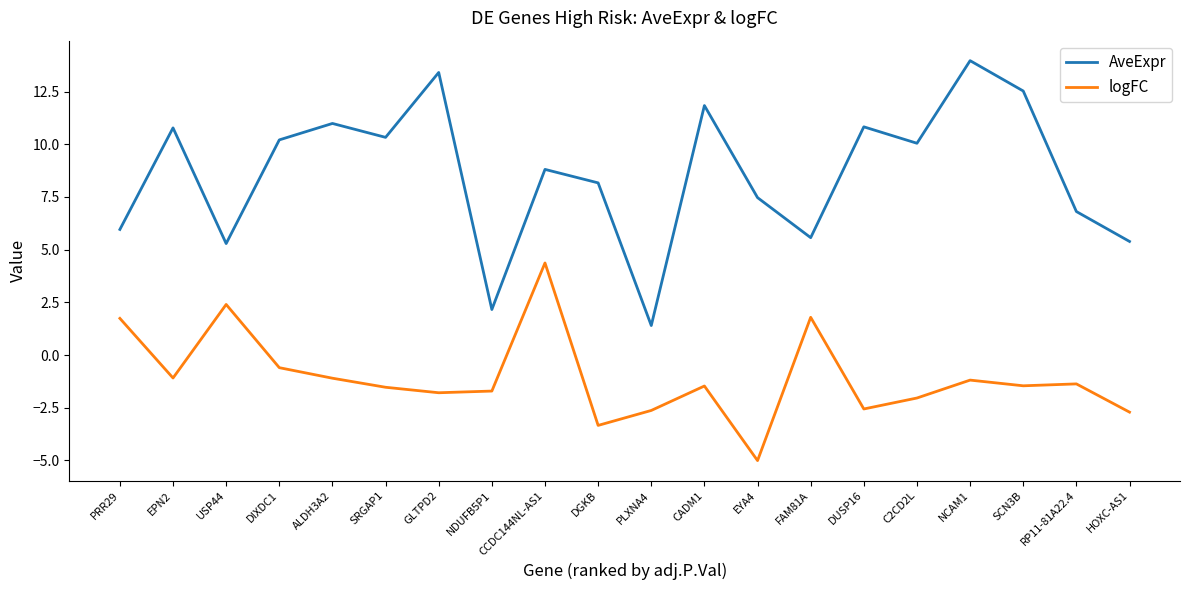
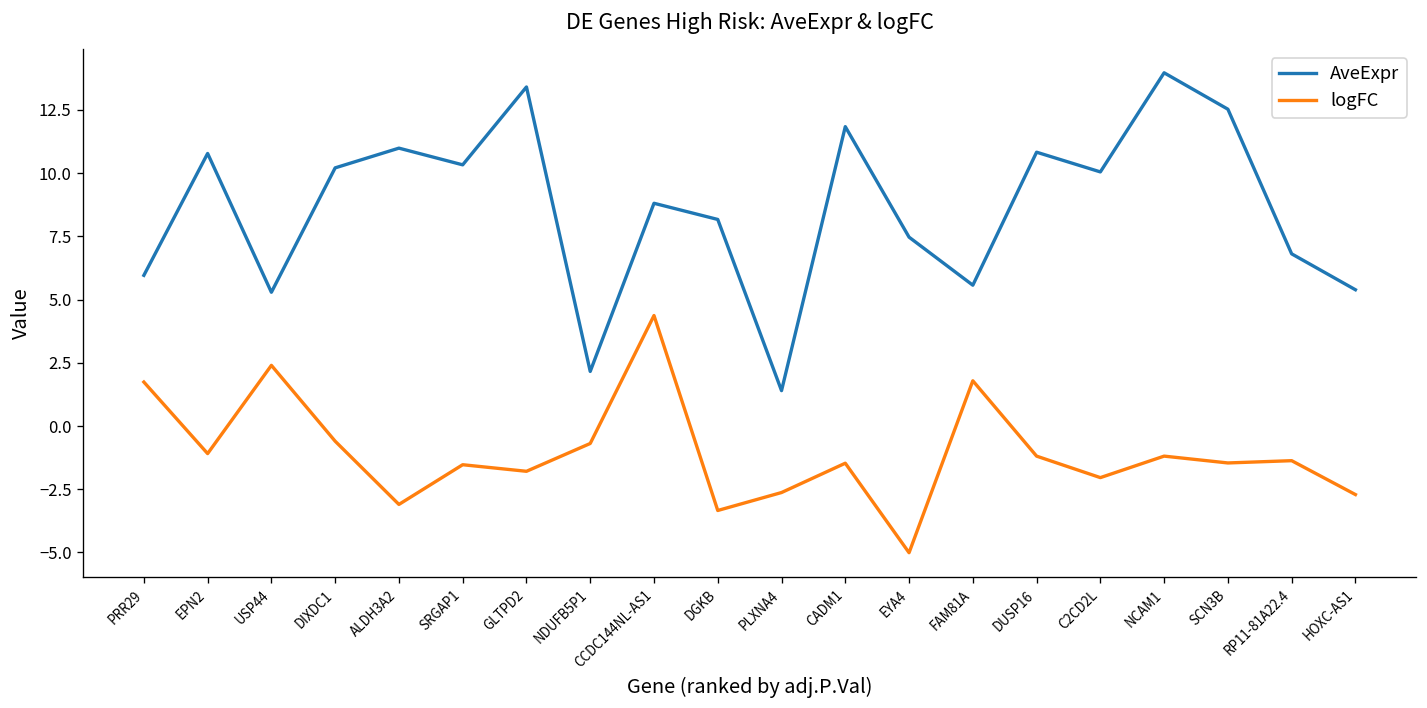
logFC, ALDH3A2: -1.1 -> -3.1
logFC, NDUFB5P1: -1.7 -> -0.7
logFC, DUSP16: -2.6 -> -1.2
